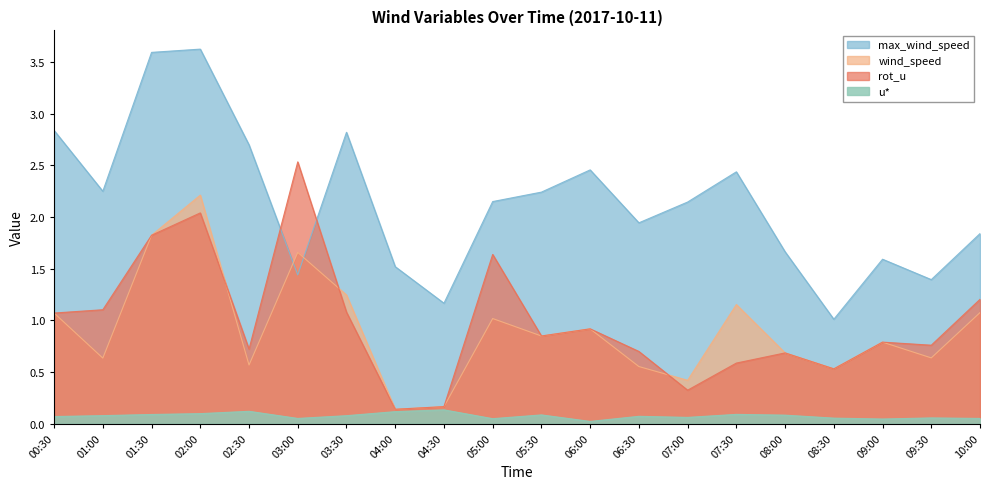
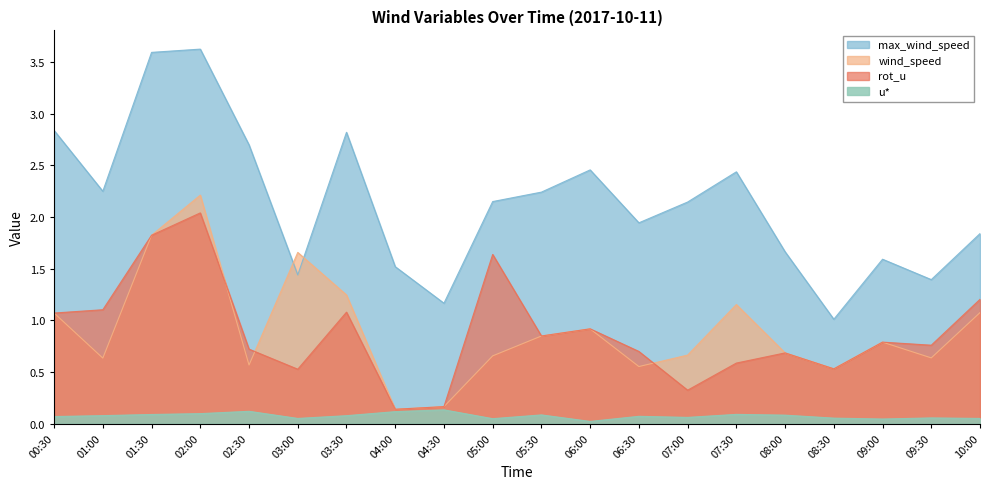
rot_u, 03:00: 2.53 -> 0.53
wind_speed, 05:00: 1.02 -> 0.66
wind_speed, 07:00: 0.42 -> 0.66
